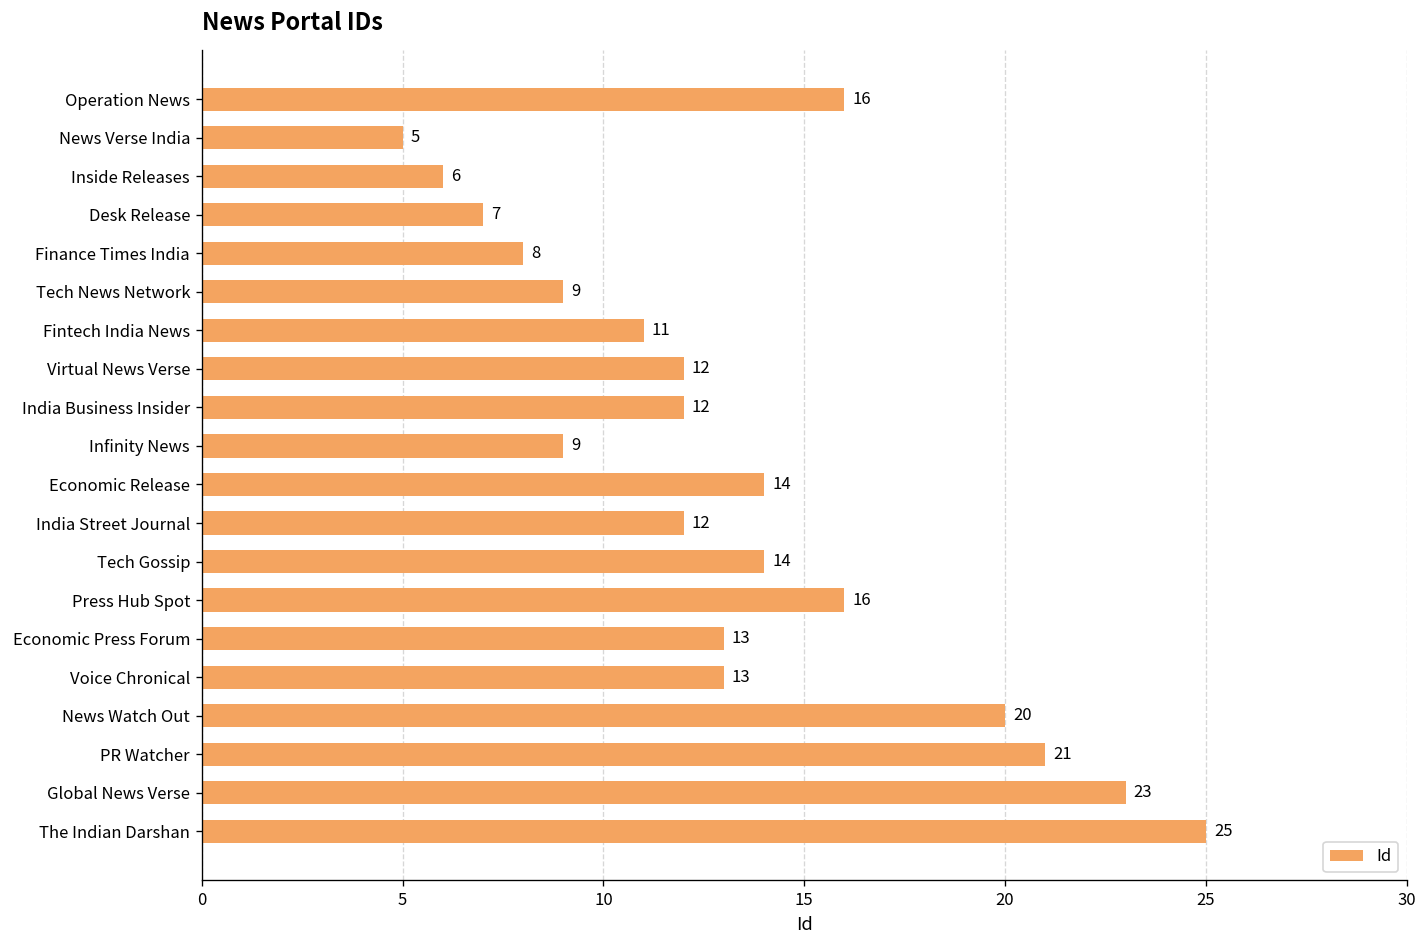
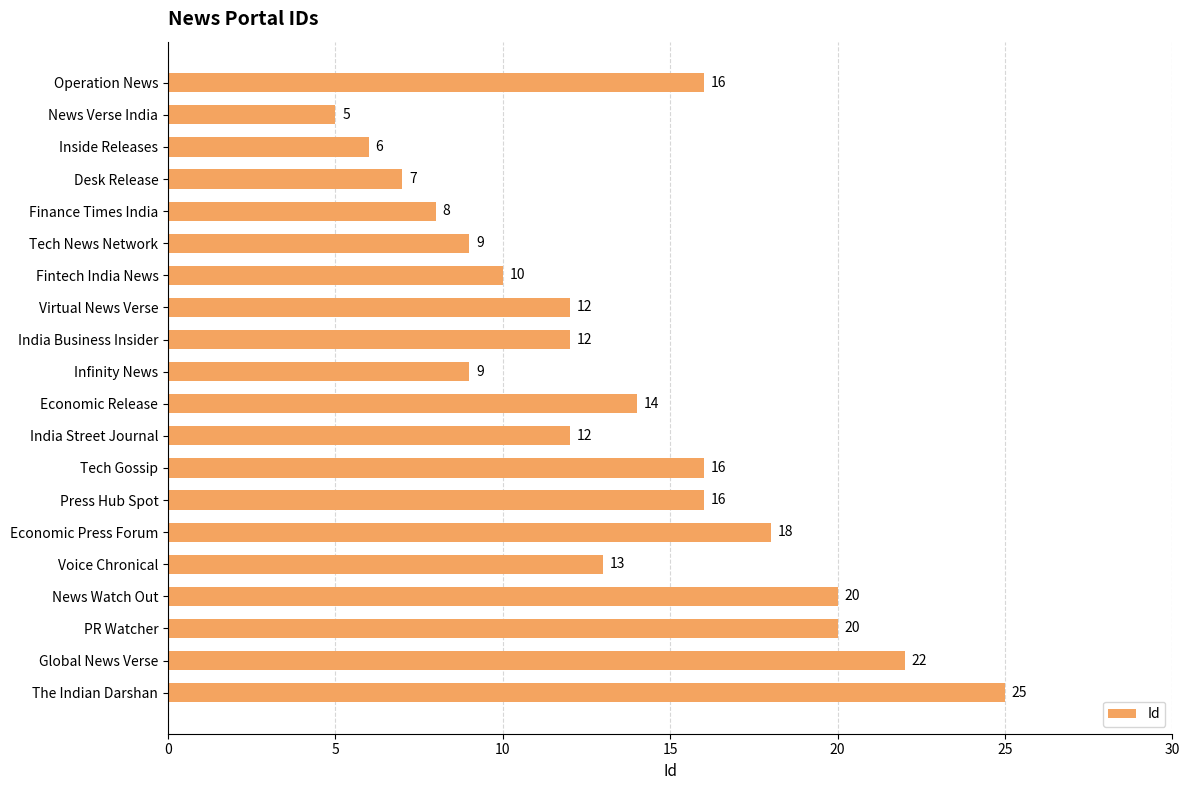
Fintech India News: 11 -> 10
Tech Gossip: 14 -> 16
Economic Press Forum: 13 -> 18
PR Watcher: 21 -> 20
Global News Verse: 23 -> 22
